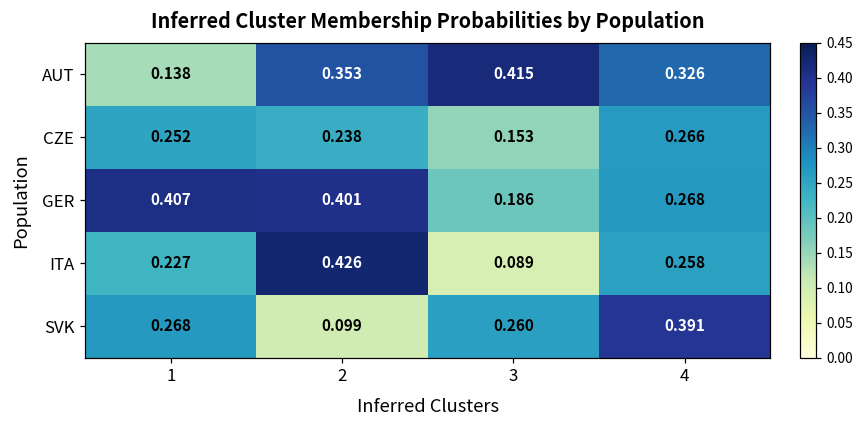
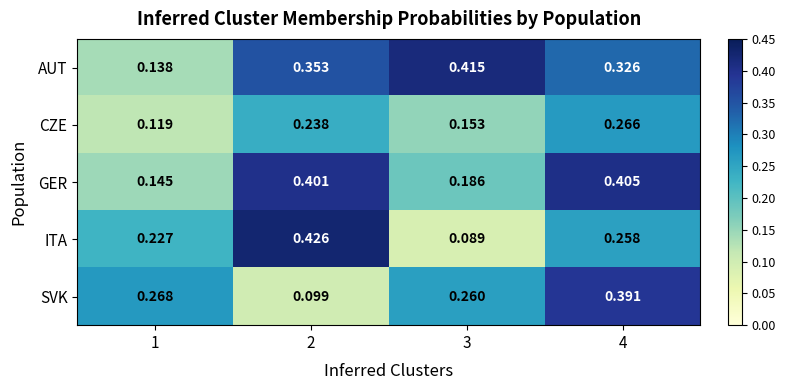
CZE, 1: 0.252 -> 0.119
GER, 1: 0.407 -> 0.145
GER, 4: 0.268 -> 0.405
